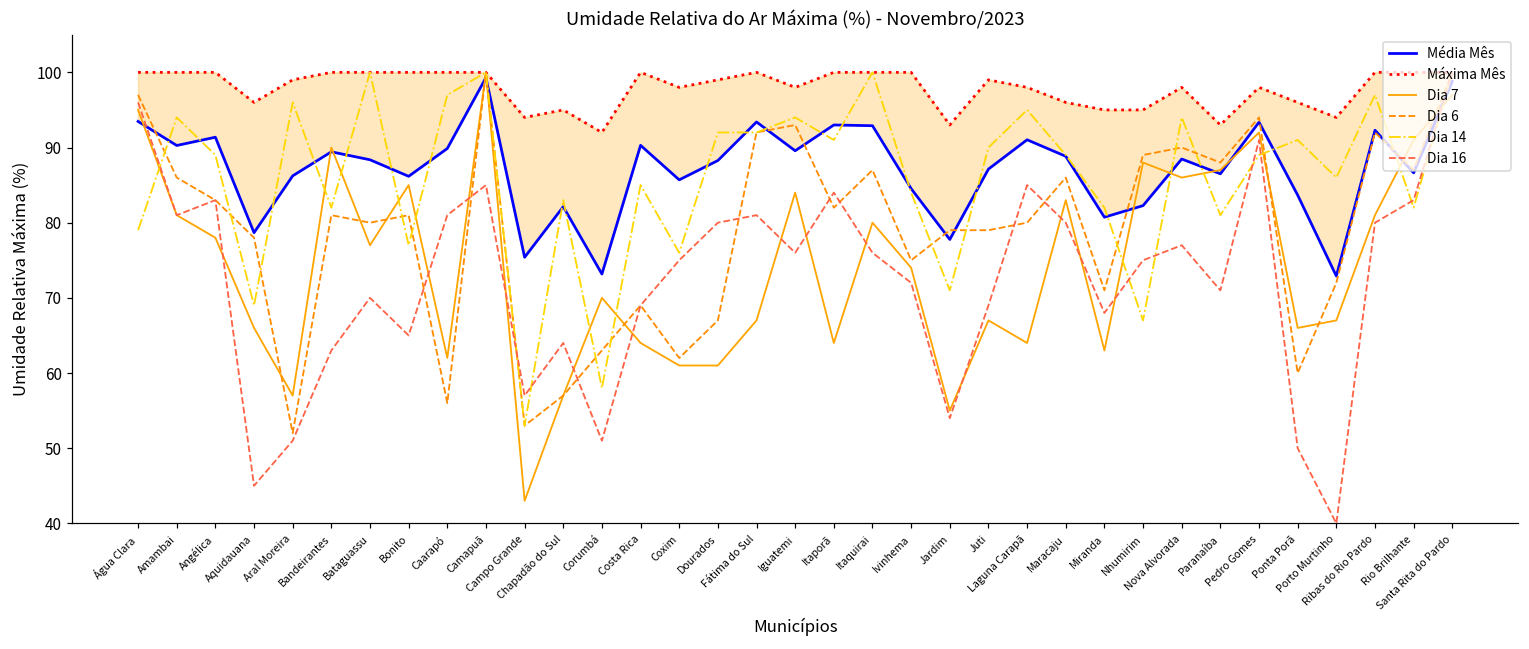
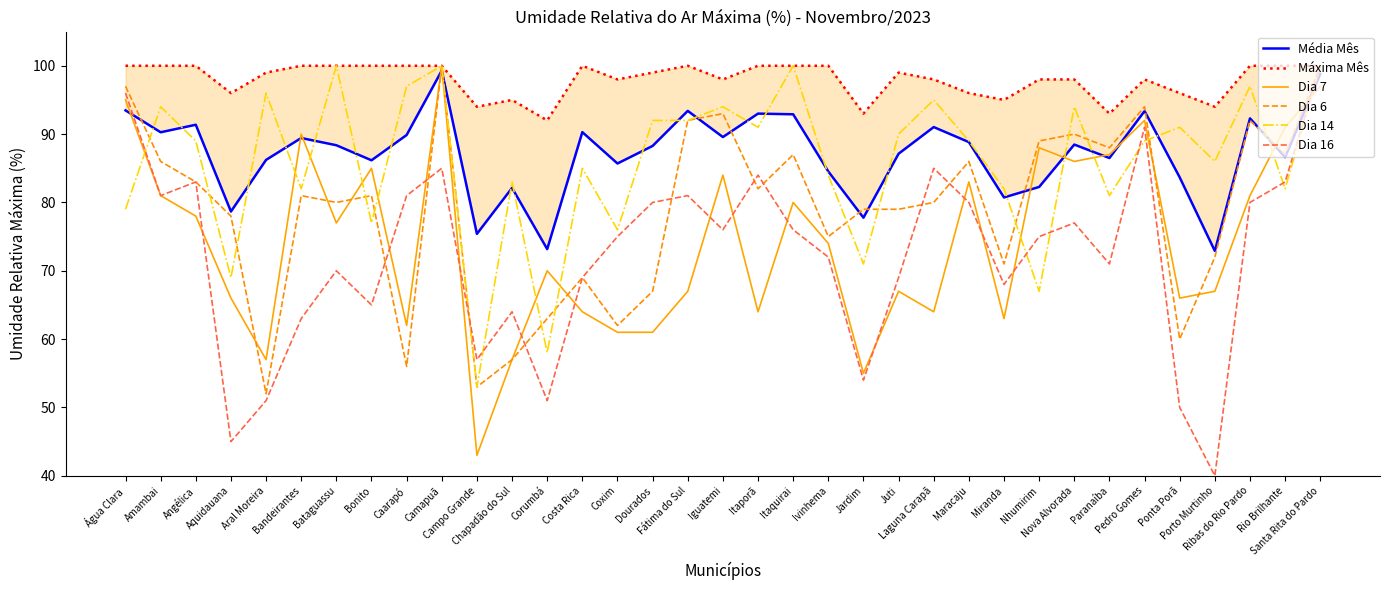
Máxima Mês, Nhumirim: 95 -> 98
